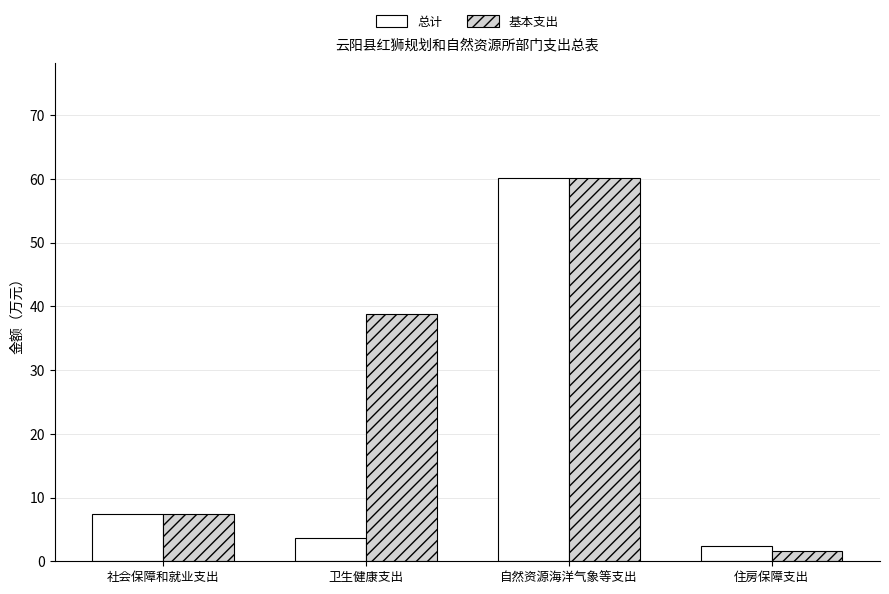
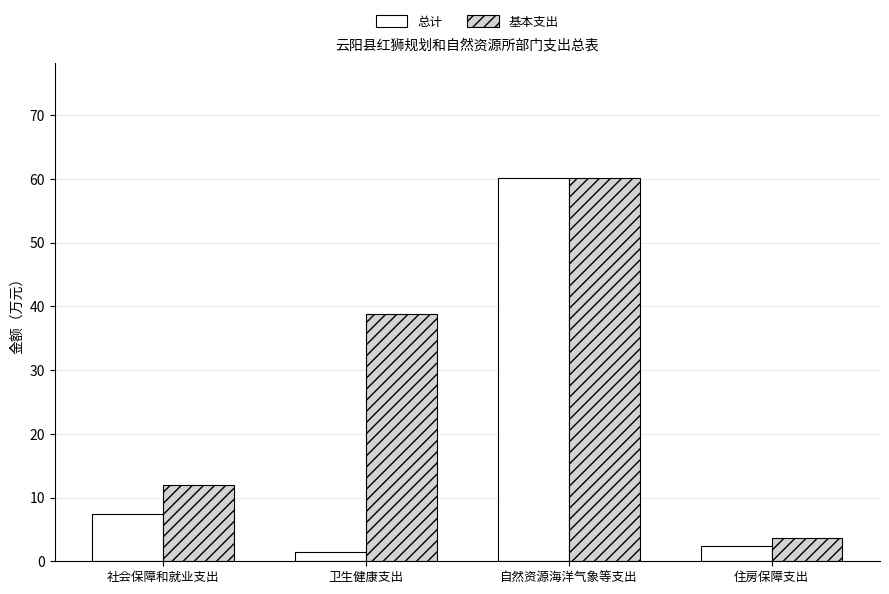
基本支出, 社会保障和就业支出: 7 -> 12
总计, 卫生健康支出: 4 -> 1
基本支出, 住房保障支出: 2 -> 4
